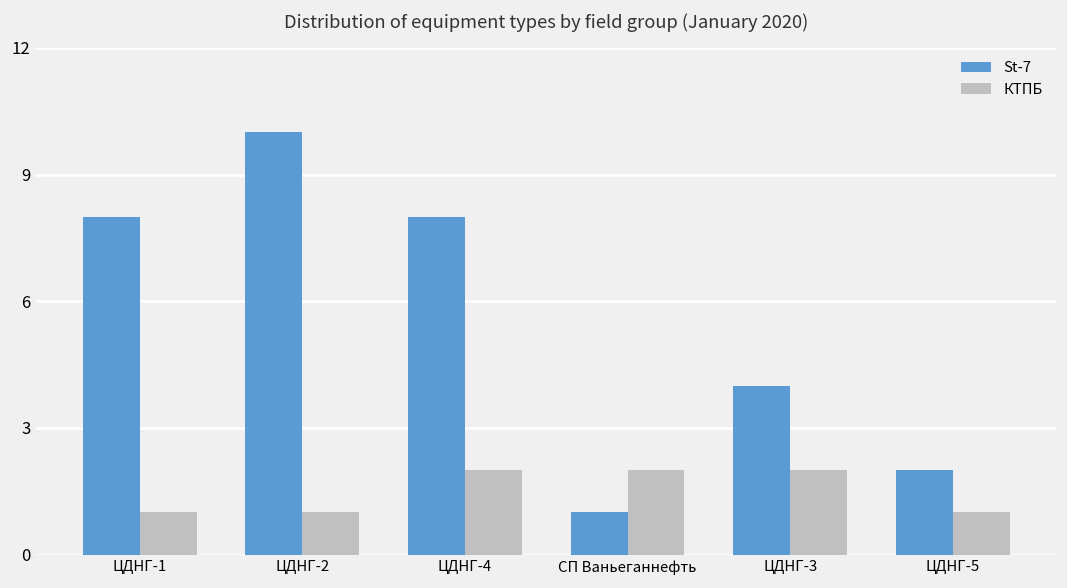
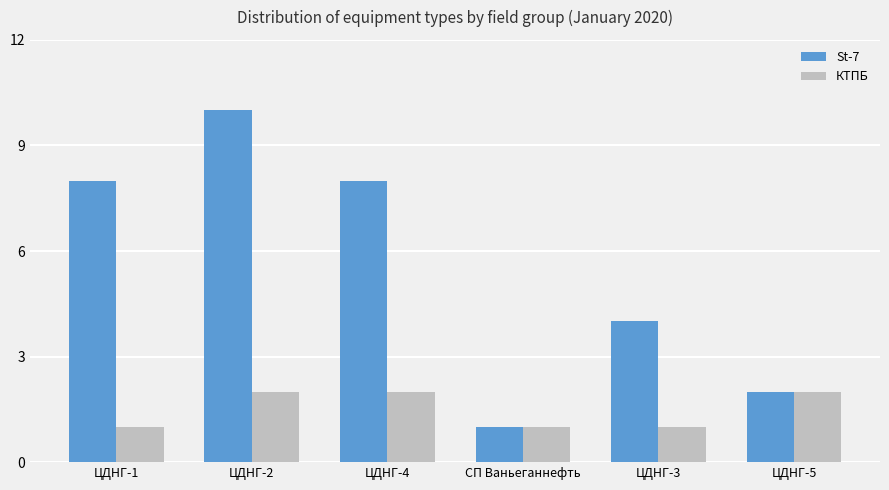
КТПБ, ЦДНГ-2: 1 -> 2
КТПБ, СП Ваньеганнефть: 2 -> 1
КТПБ, ЦДНГ-3: 2 -> 1
КТПБ, ЦДНГ-5: 1 -> 2
